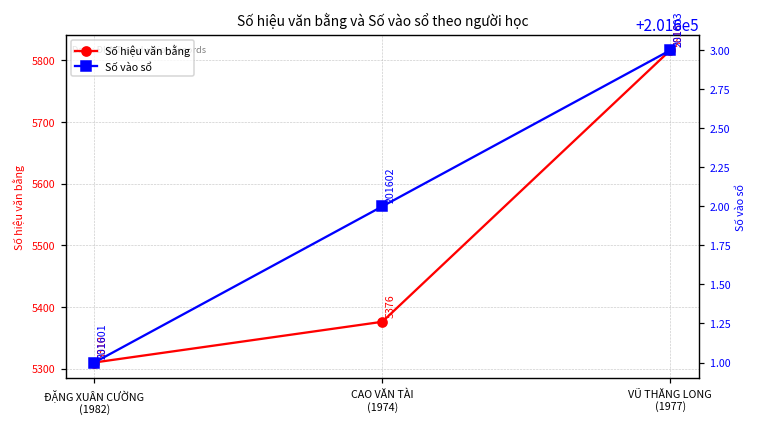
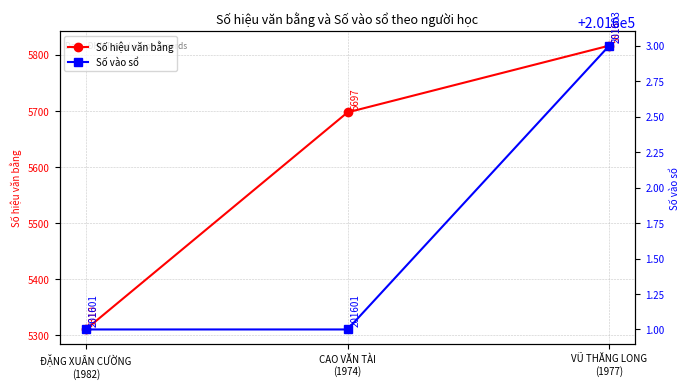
Số hiệu văn bằng, CAO VĂN TÀI (1974): 5376 -> 5697
Số vào sổ, CAO VĂN TÀI (1974): 201602 -> 201601
